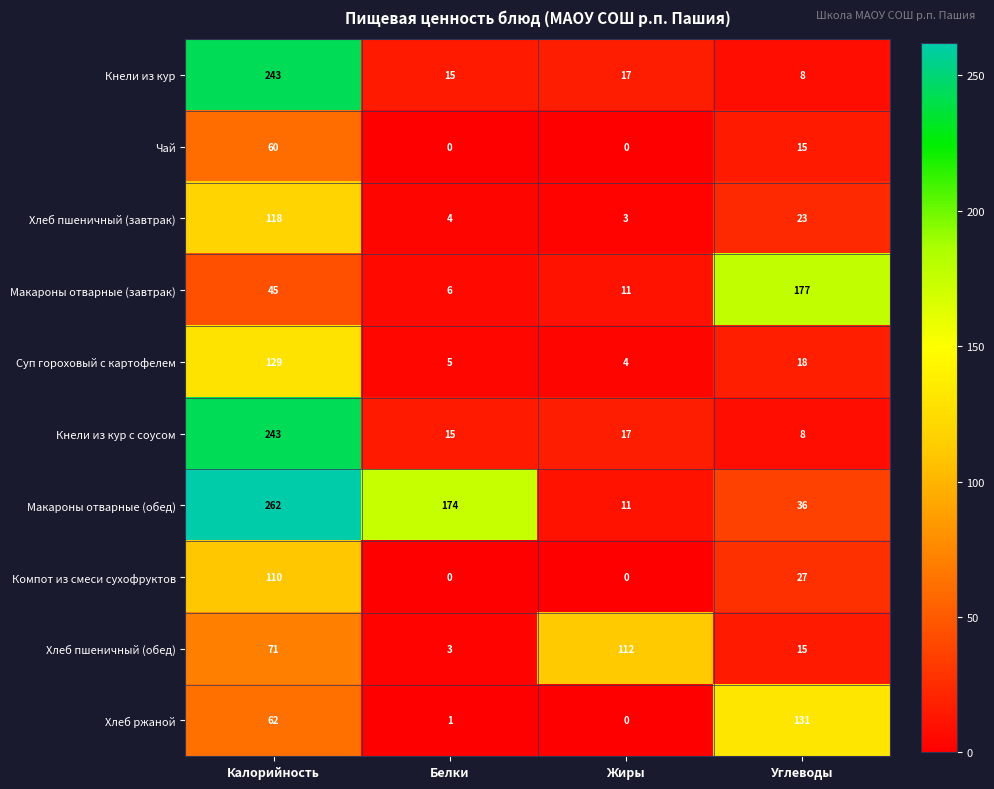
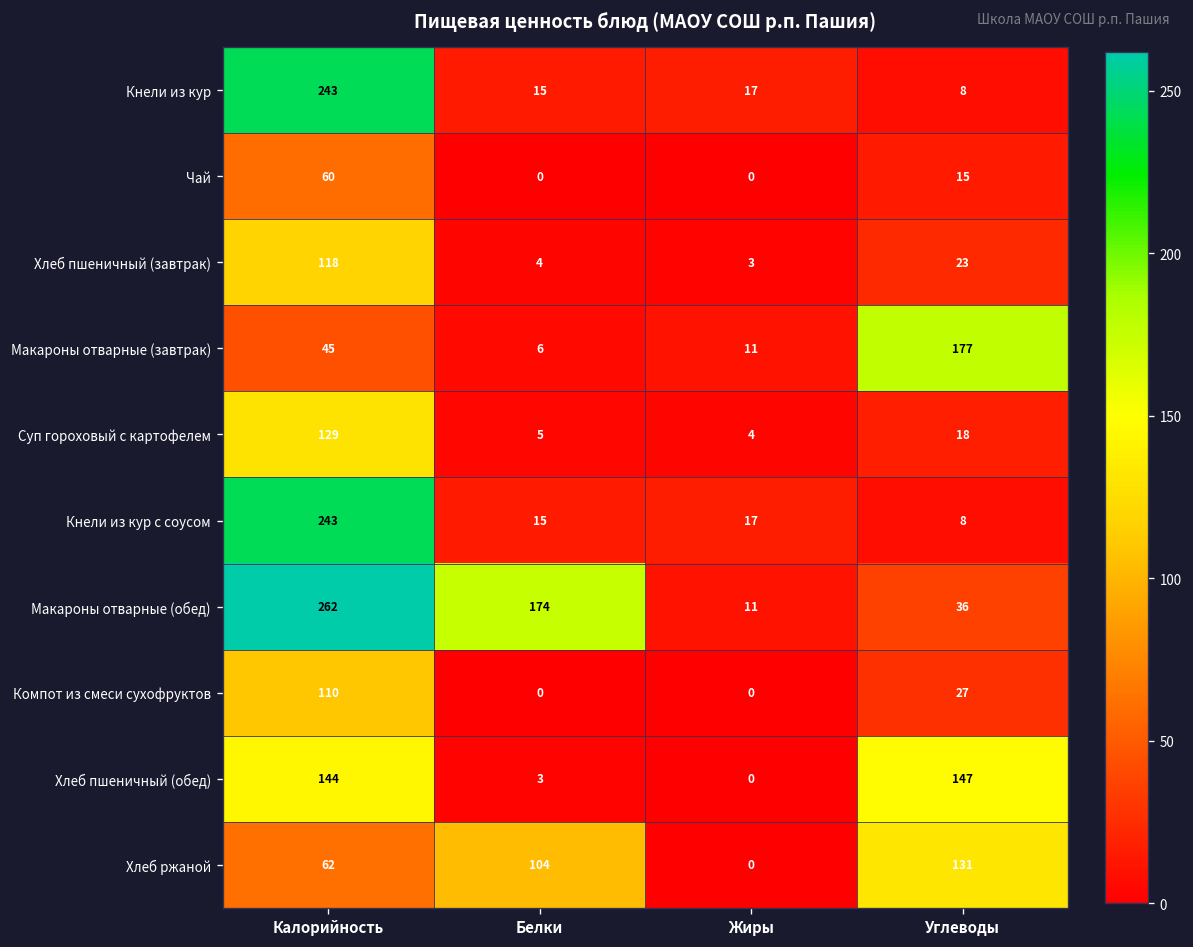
Хлеб пшеничный (обед), Калорийность: 71 -> 144
Хлеб пшеничный (обед), Жиры: 112 -> 0
Хлеб пшеничный (обед), Углеводы: 15 -> 147
Хлеб ржаной, Белки: 1 -> 104
